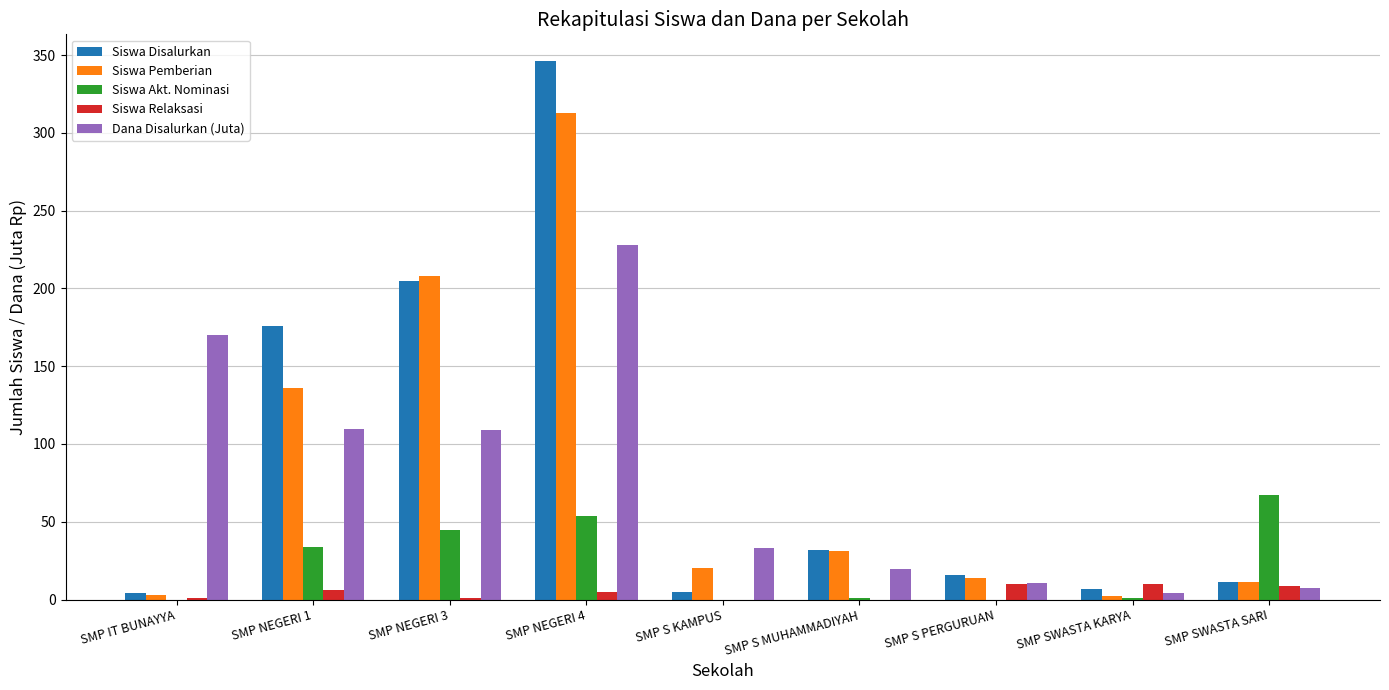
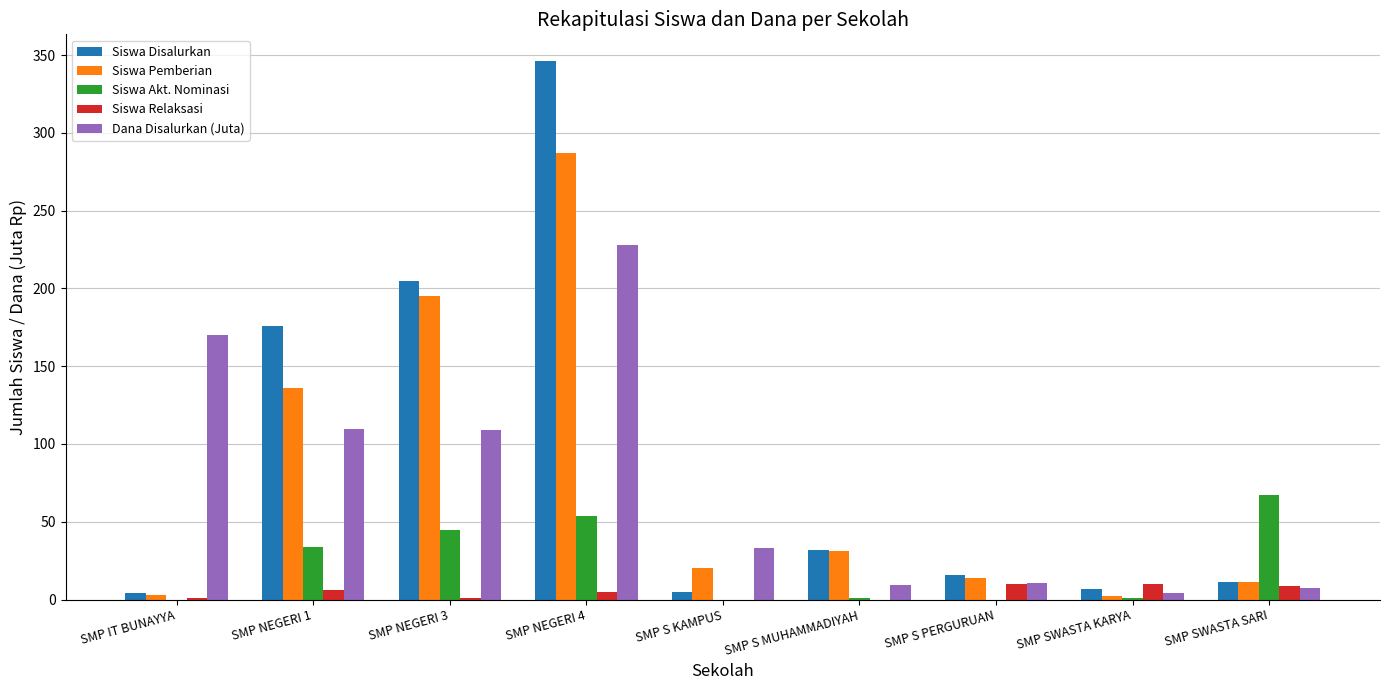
Siswa Pemberian, SMP NEGERI 3: 208 -> 195
Siswa Pemberian, SMP NEGERI 4: 313 -> 287
Dana Disalurkan (Juta), SMP S MUHAMMADIYAH: 20 -> 9
